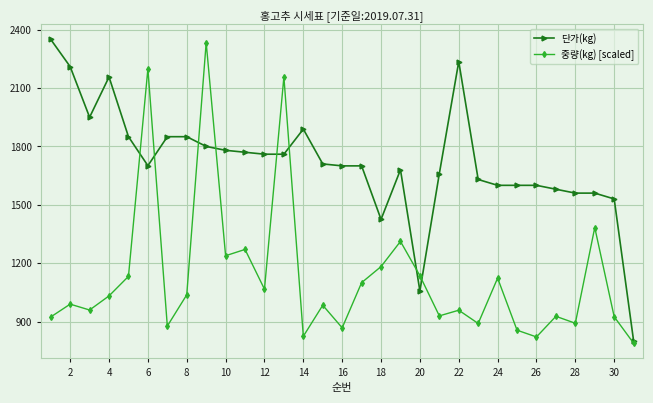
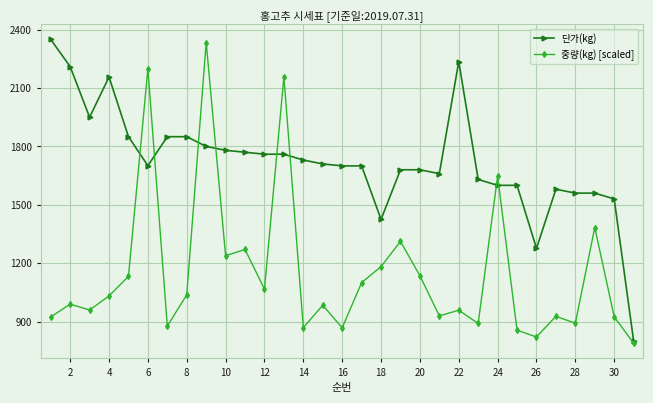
단가(kg), 14: 1890 -> 1730
중량(kg) [scaled], 14: 820 -> 870
단가(kg), 20: 1060 -> 1680
중량(kg) [scaled], 24: 1120 -> 1650
단가(kg), 26: 1600 -> 1280
